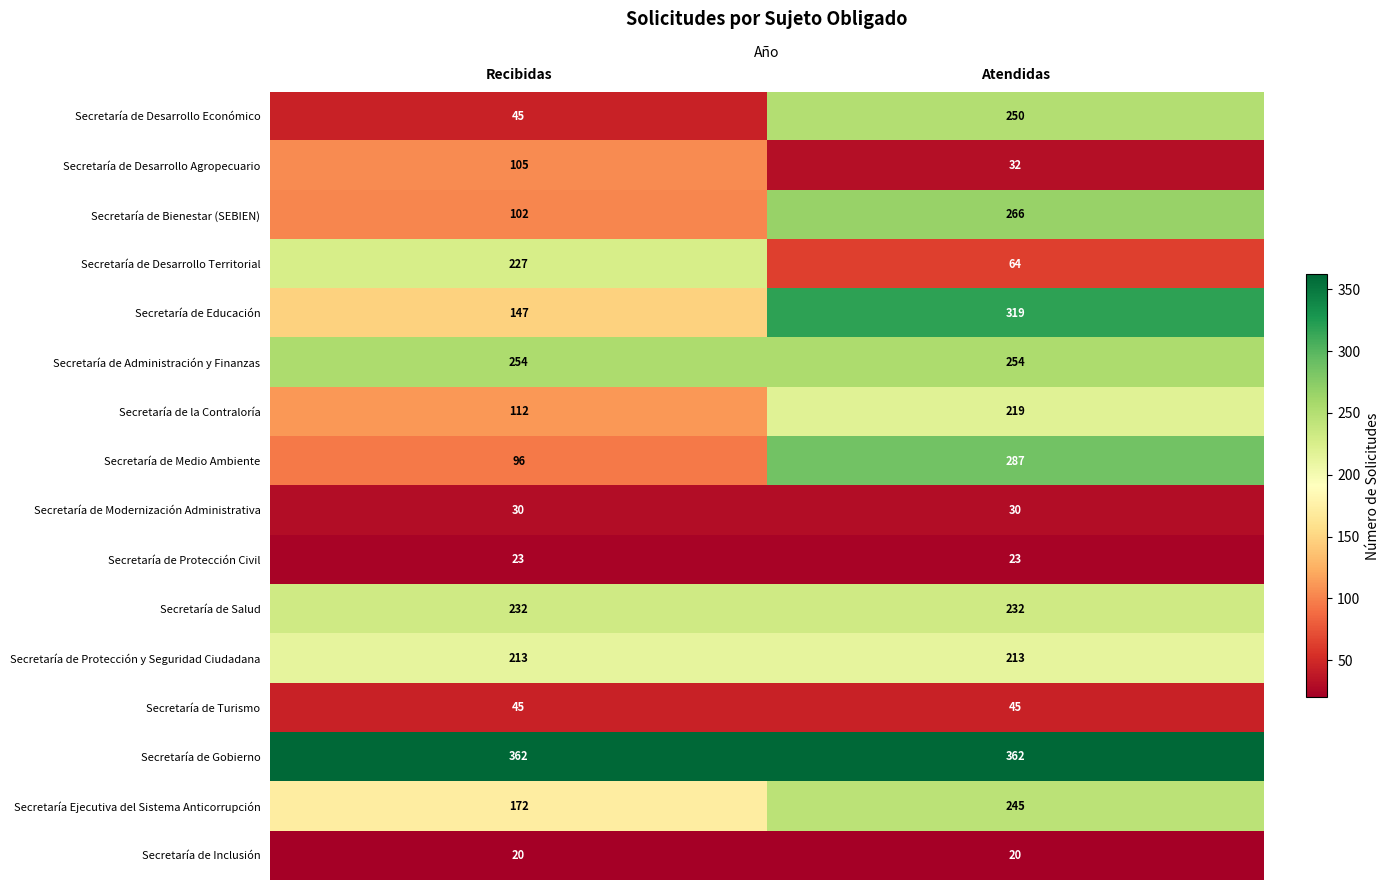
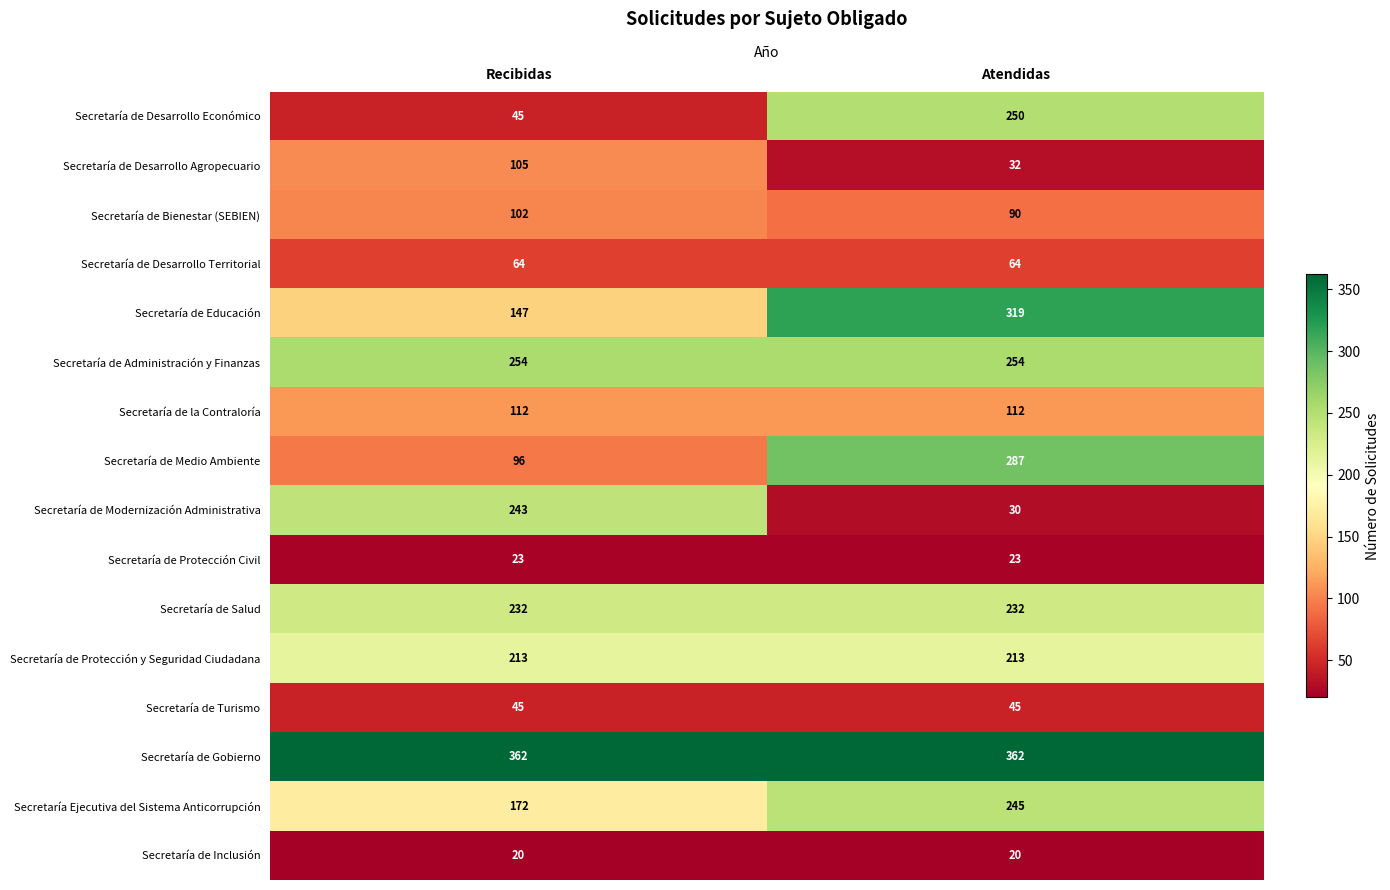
Secretaría de Bienestar (SEBIEN), Atendidas: 266 -> 90
Secretaría de Desarrollo Territorial, Recibidas: 227 -> 64
Secretaría de la Contraloría, Atendidas: 219 -> 112
Secretaría de Modernización Administrativa, Recibidas: 30 -> 243
